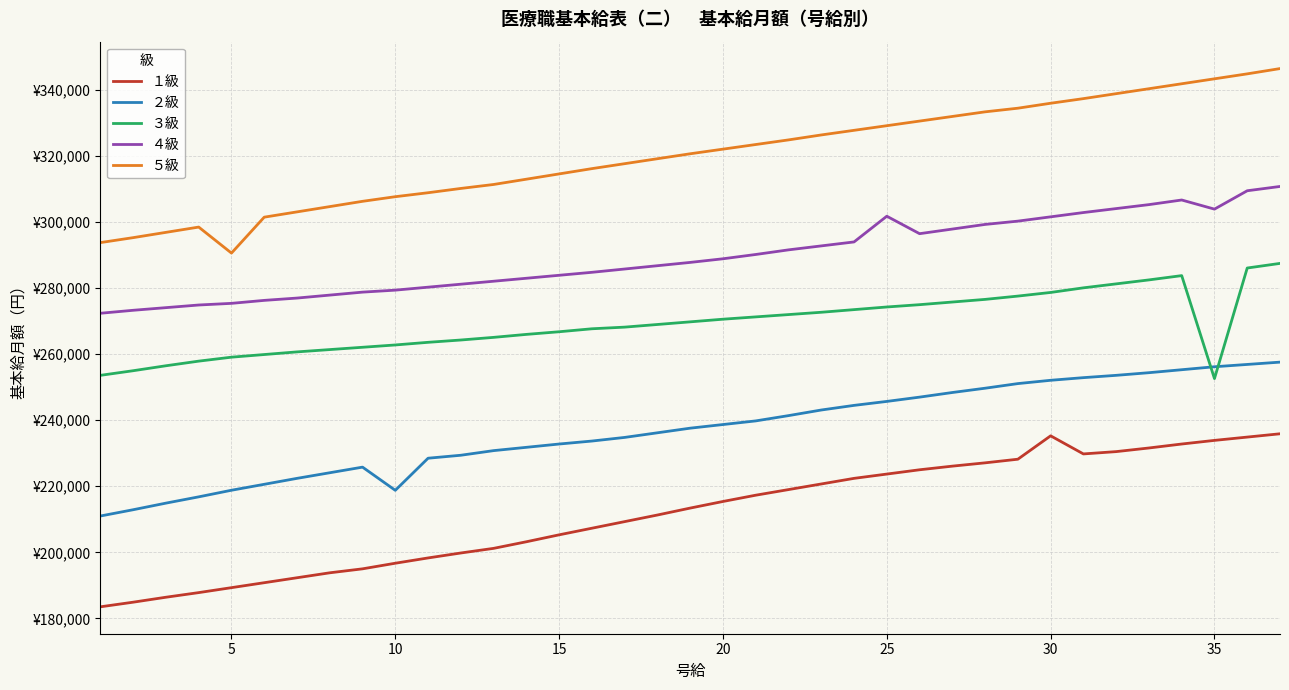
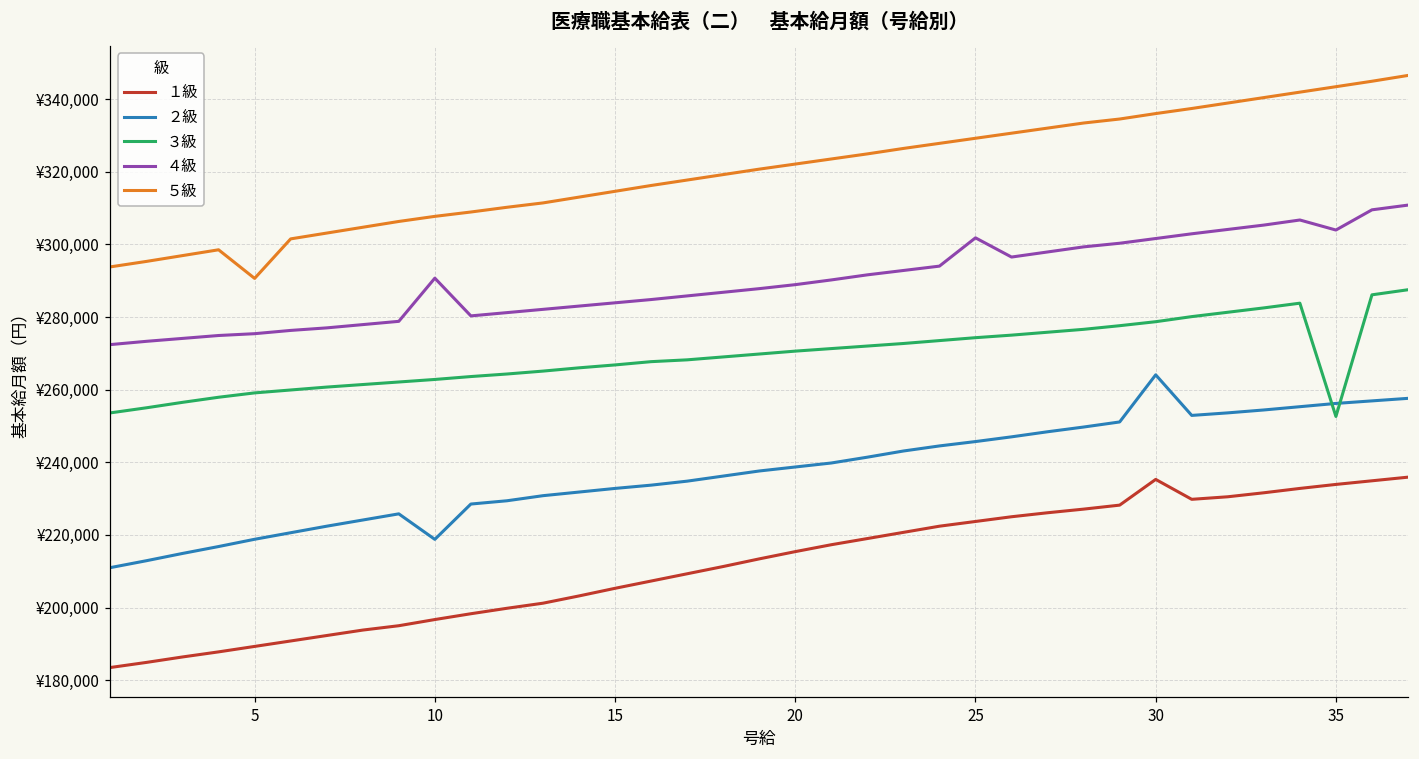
４級, 10: ¥279,000 -> ¥291,000
２級, 30: ¥252,000 -> ¥264,000
